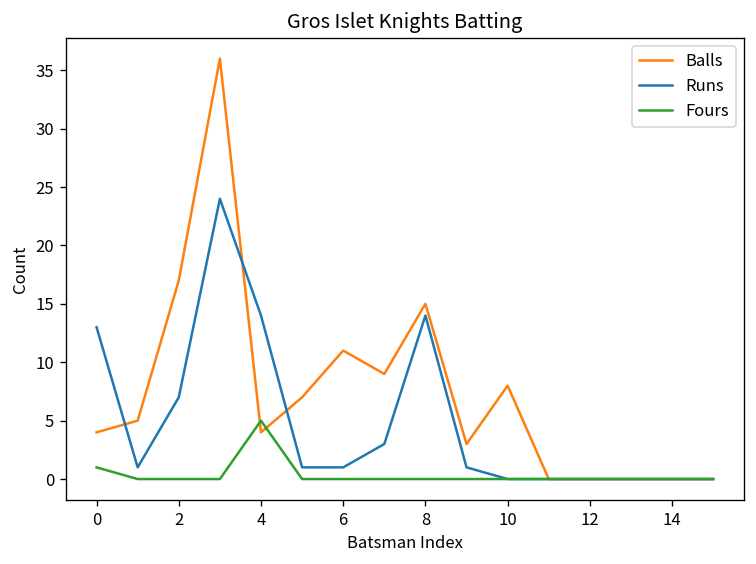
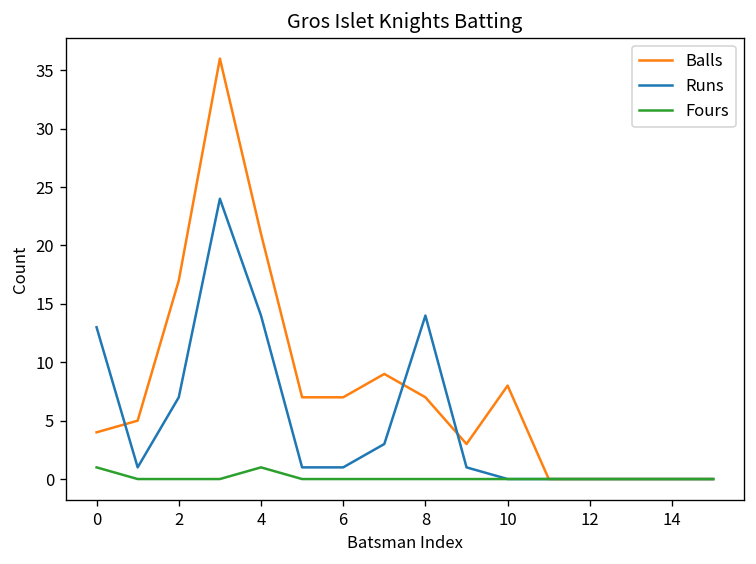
Balls, 4: 4 -> 21
Fours, 4: 5 -> 1
Balls, 6: 11 -> 7
Balls, 8: 15 -> 7
